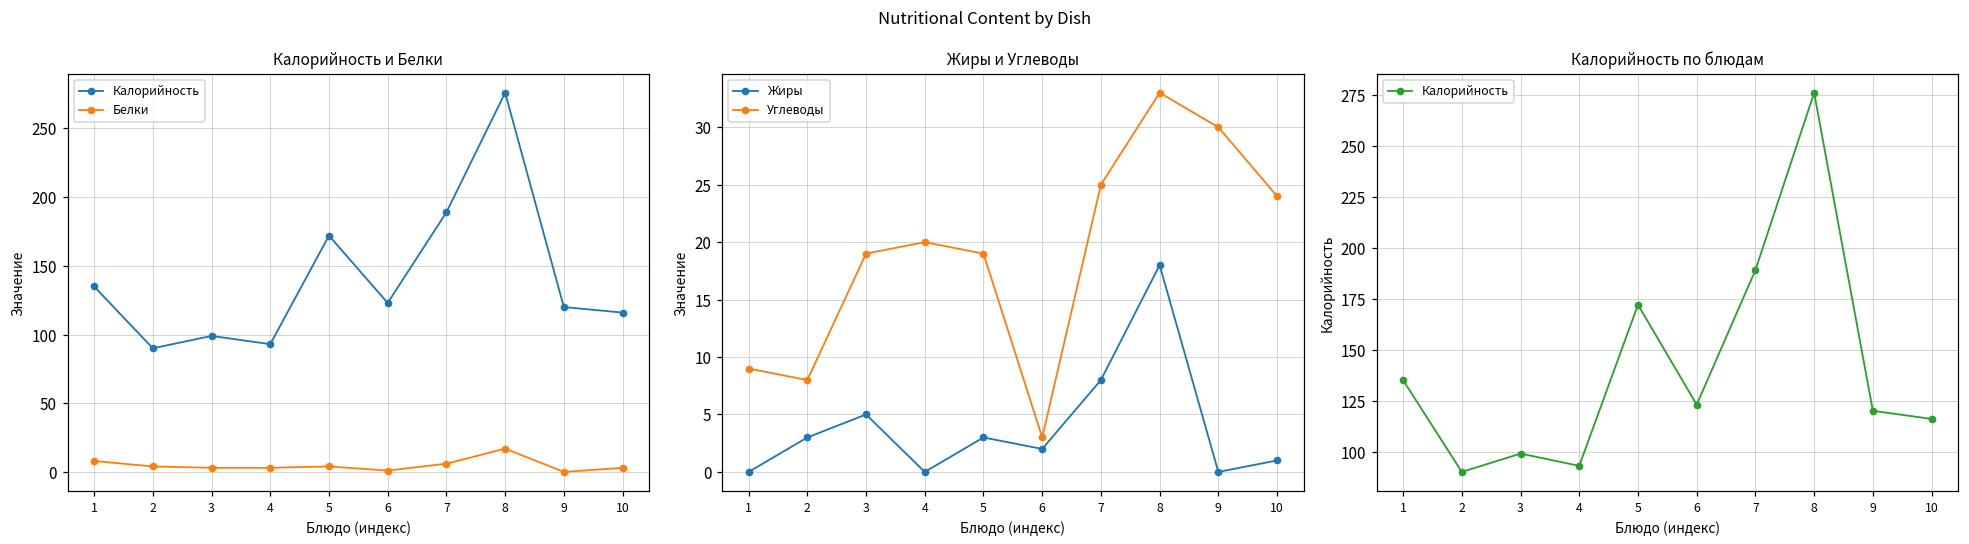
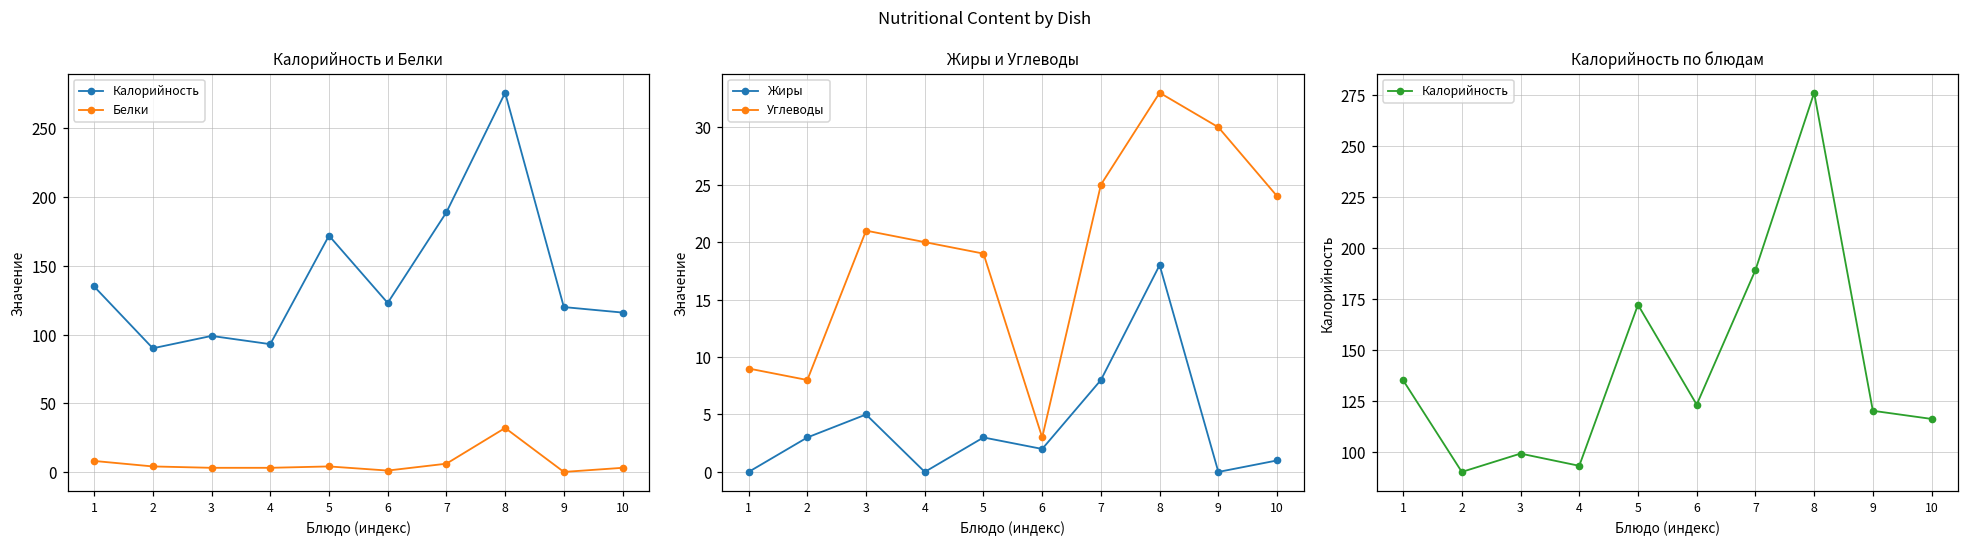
Калорийность и Белки, Белки, 8: 17 -> 32
Жиры и Углеводы, Углеводы, 3: 19 -> 21
